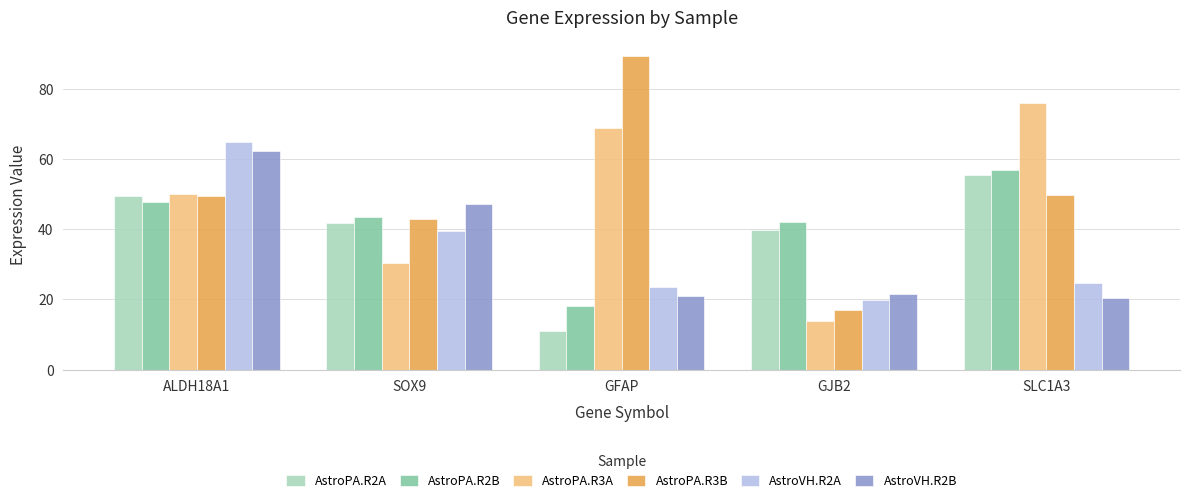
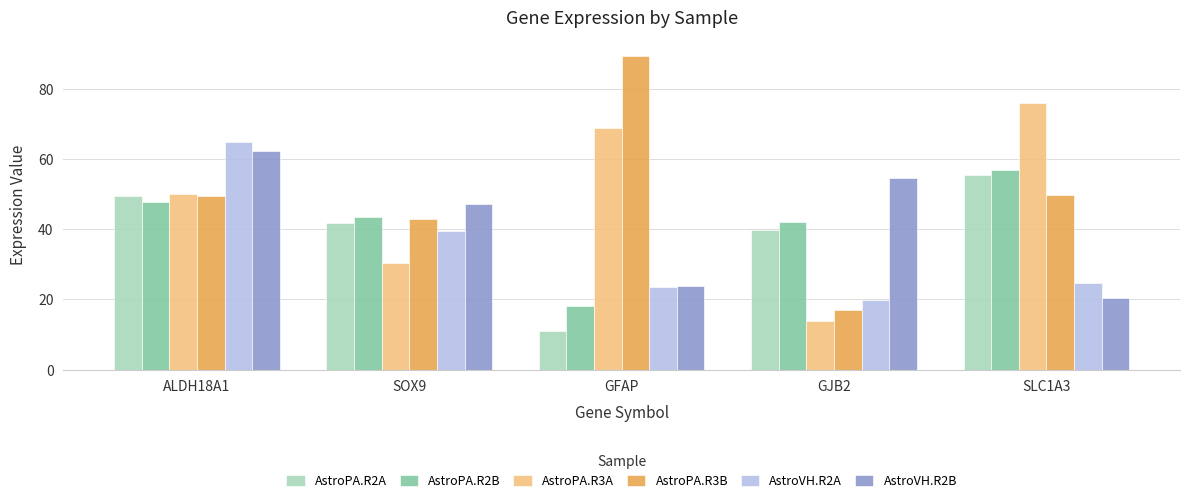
AstroVH.R2B, GFAP: 21 -> 24
AstroVH.R2B, GJB2: 22 -> 55
